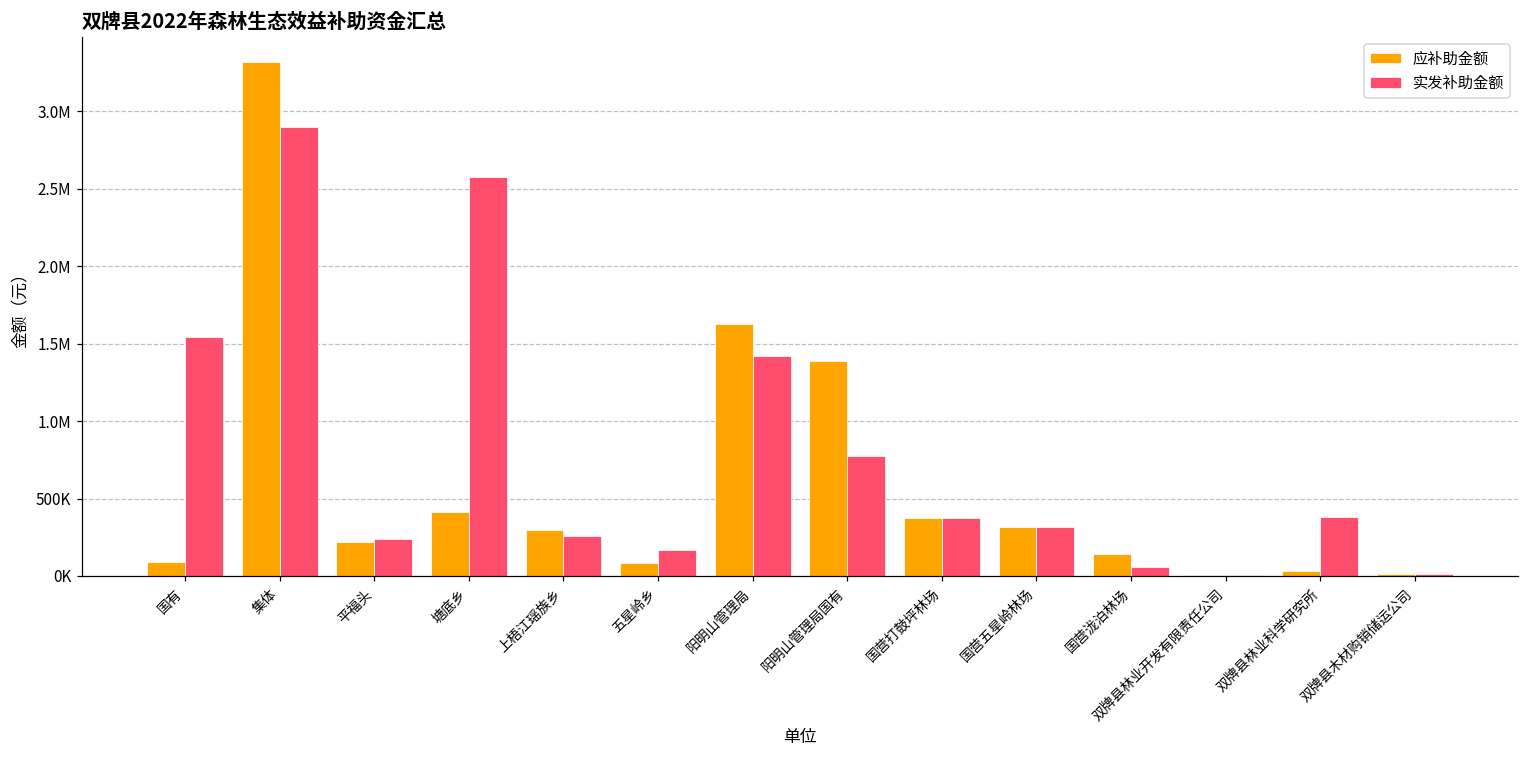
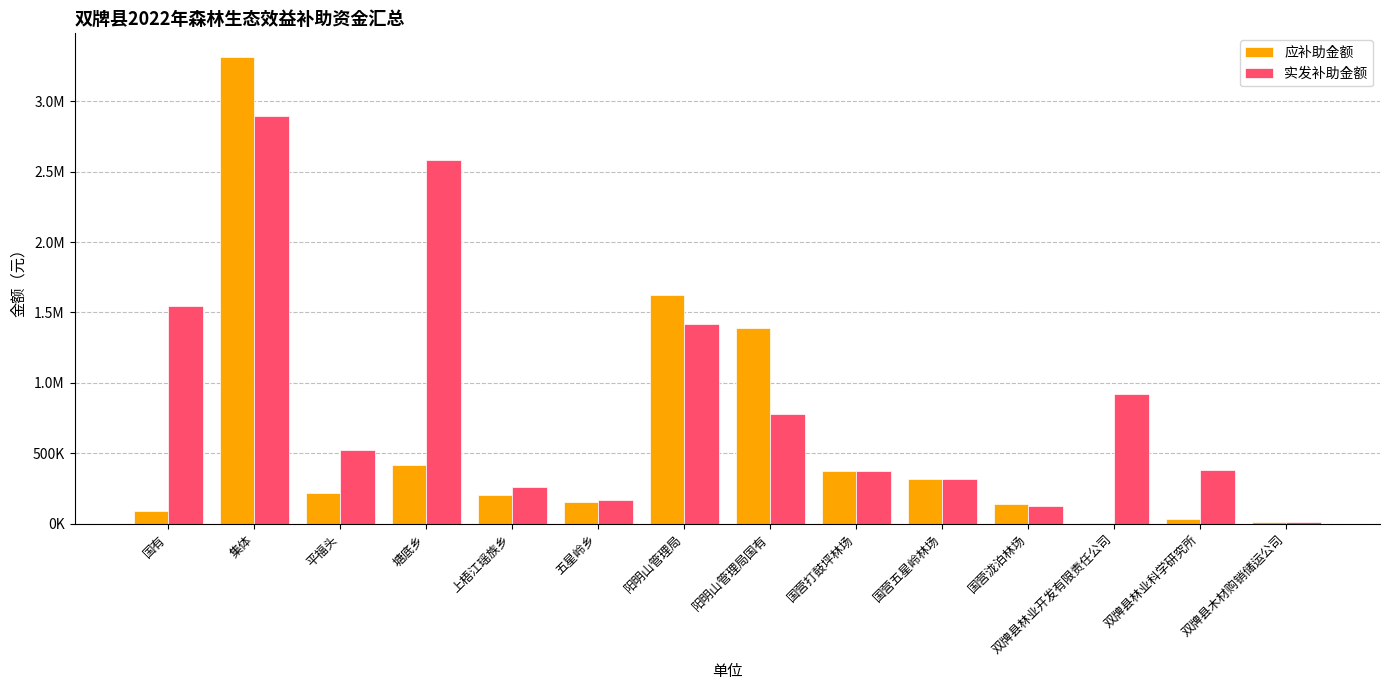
实发补助金额, 平福头: 240000 -> 520000
应补助金额, 上梧江瑶族乡: 300000 -> 200000
应补助金额, 五星岭乡: 80000 -> 160000
实发补助金额, 国营泷泊林场: 60000 -> 120000
实发补助金额, 双牌县林业开发有限责任公司: 0 -> 920000
